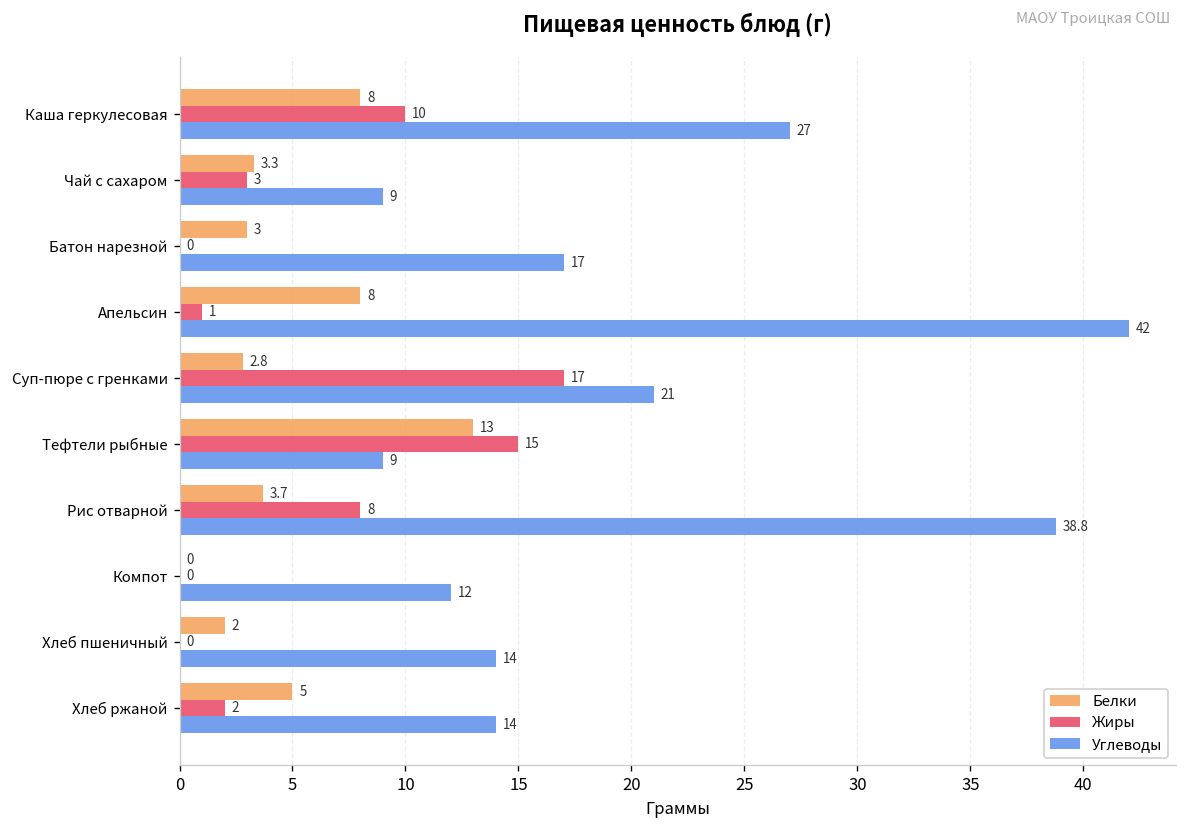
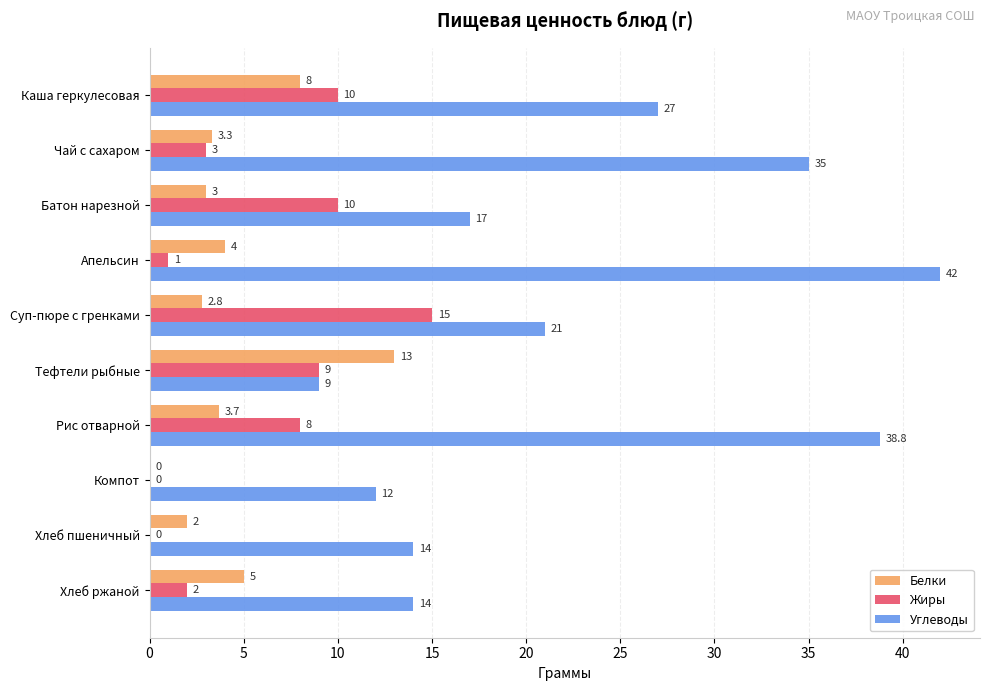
Углеводы, Чай с сахаром: 9 -> 35
Жиры, Батон нарезной: 0 -> 10
Белки, Апельсин: 8 -> 4
Жиры, Суп-пюре с гренками: 17 -> 15
Жиры, Тефтели рыбные: 15 -> 9
